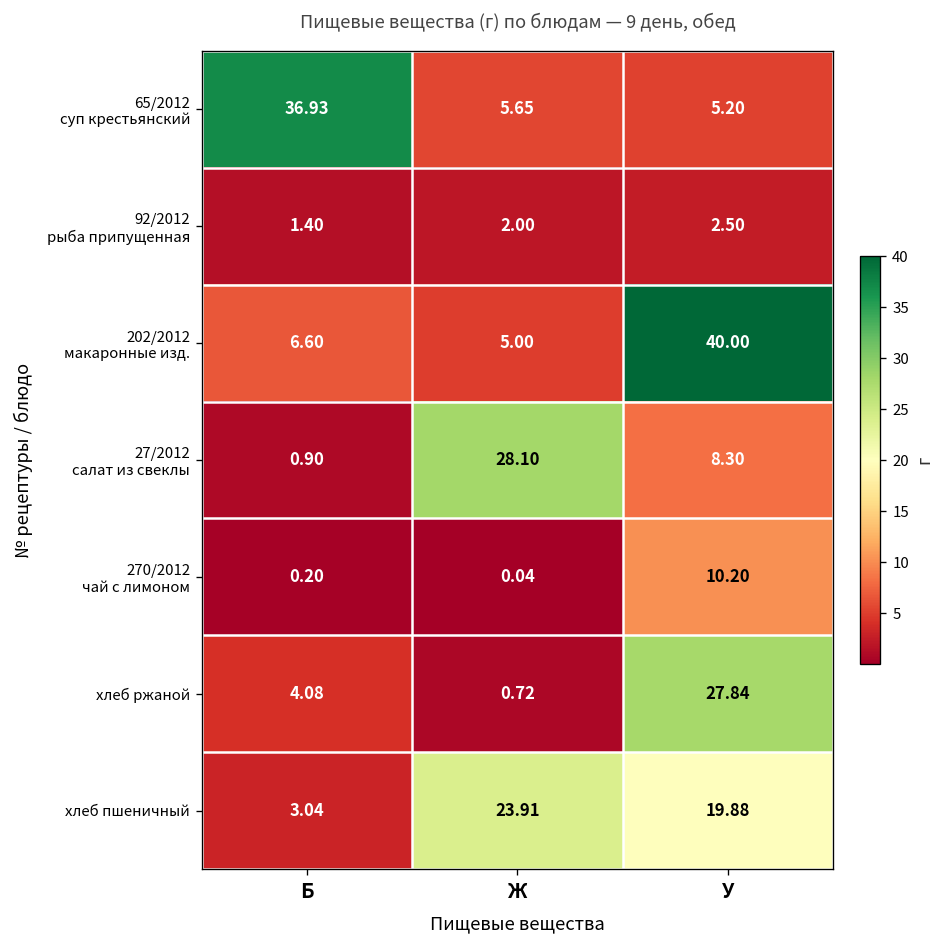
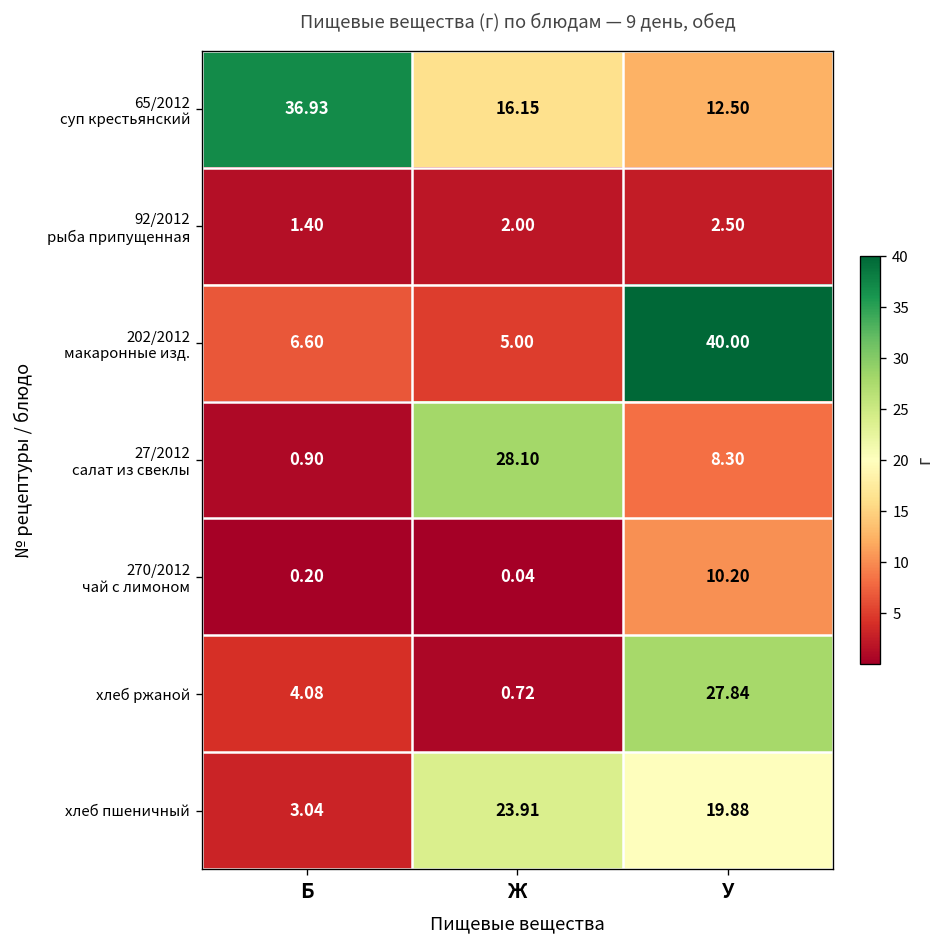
65/2012 суп крестьянский, Ж: 5.65 -> 16.15
65/2012 суп крестьянский, У: 5.20 -> 12.50
